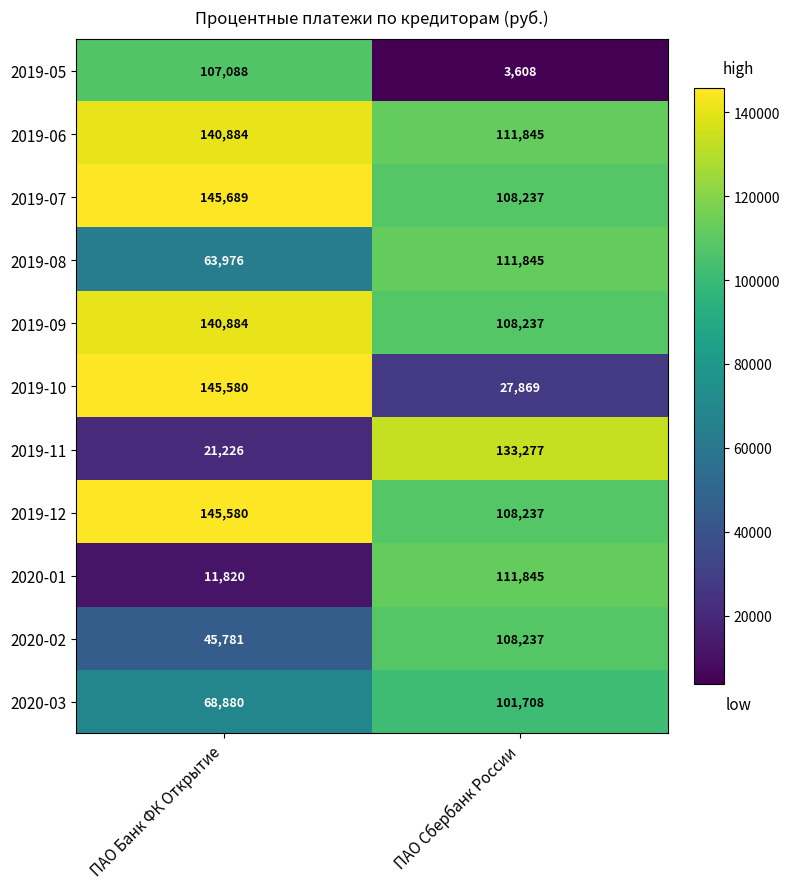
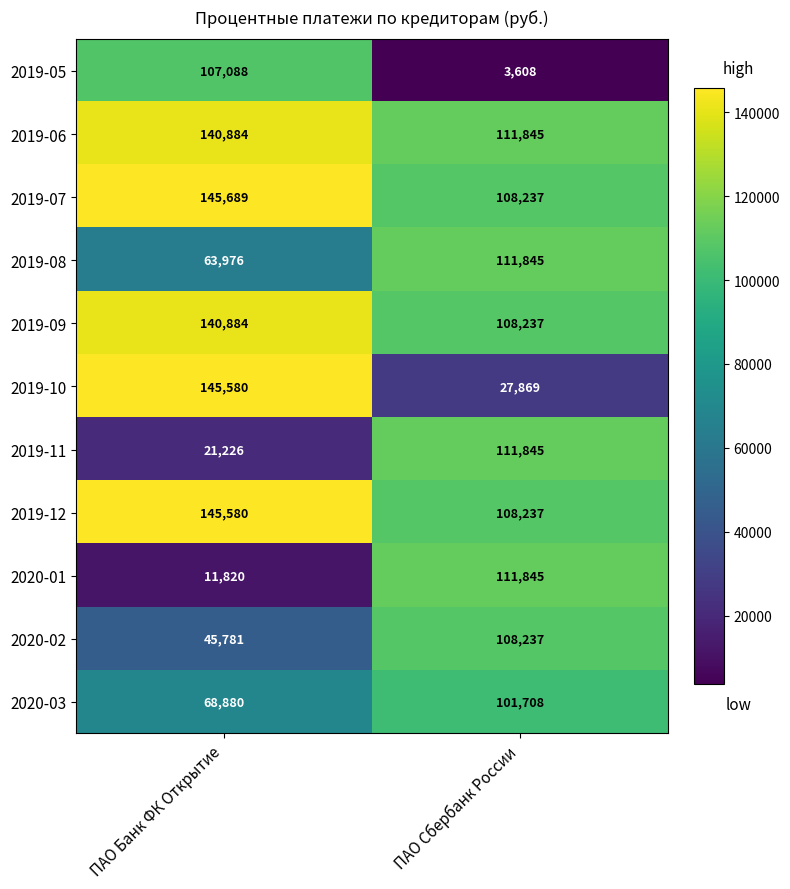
2019-11, ПАО Сбербанк России: 133,277 -> 111,845
